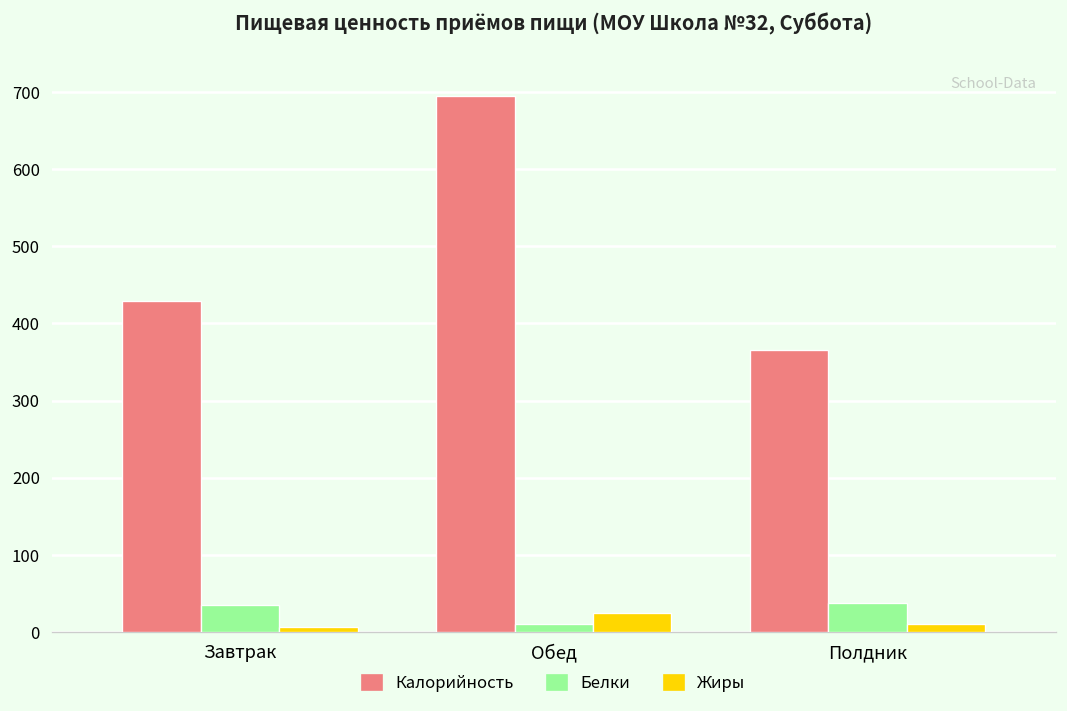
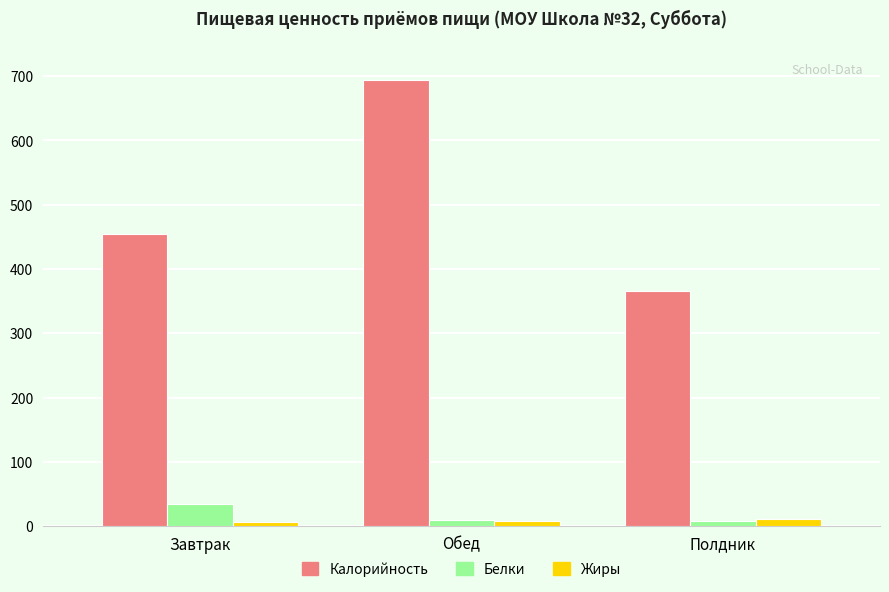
Калорийность, Завтрак: 430 -> 450
Жиры, Обед: 20 -> 10
Белки, Полдник: 40 -> 10
